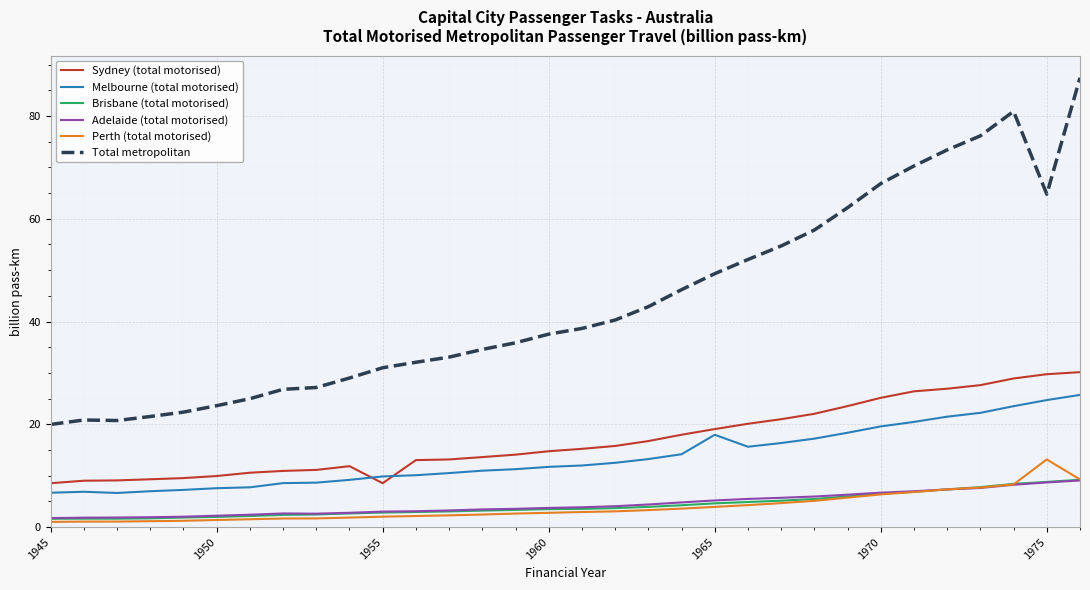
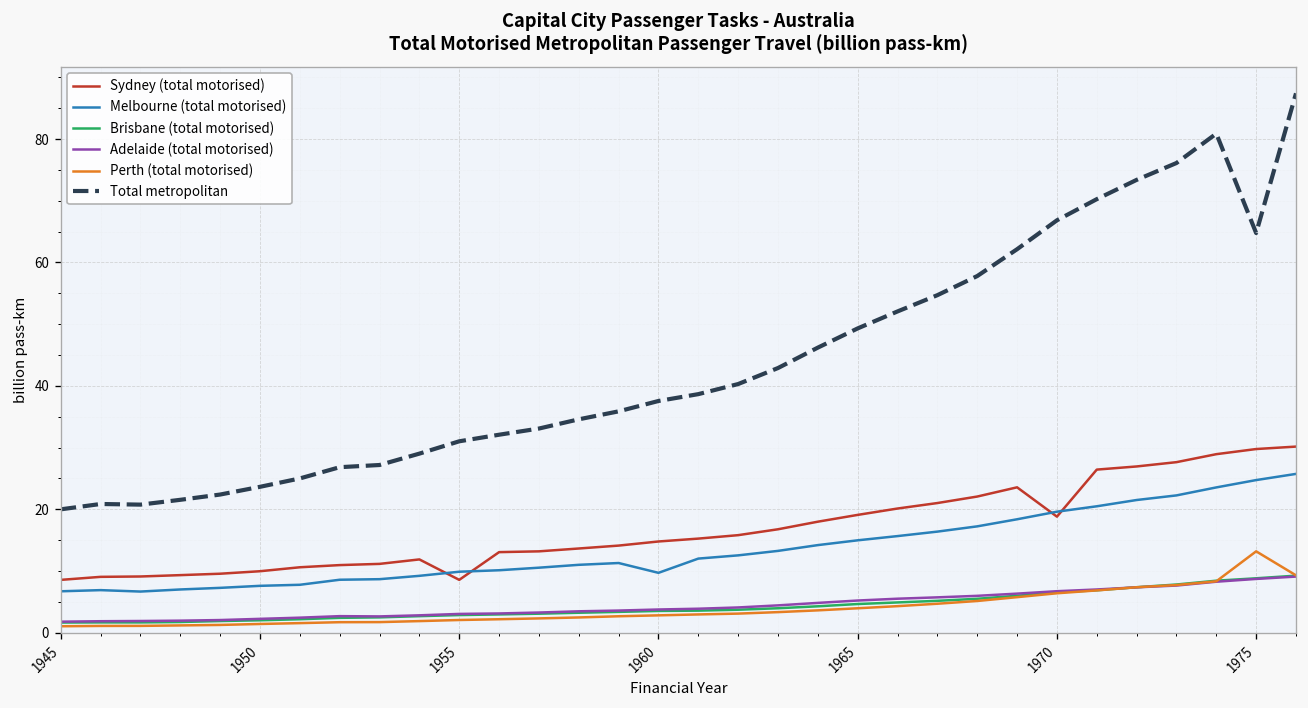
Melbourne (total motorised), 1960: 12 -> 10
Melbourne (total motorised), 1965: 18 -> 15
Sydney (total motorised), 1970: 25 -> 19
